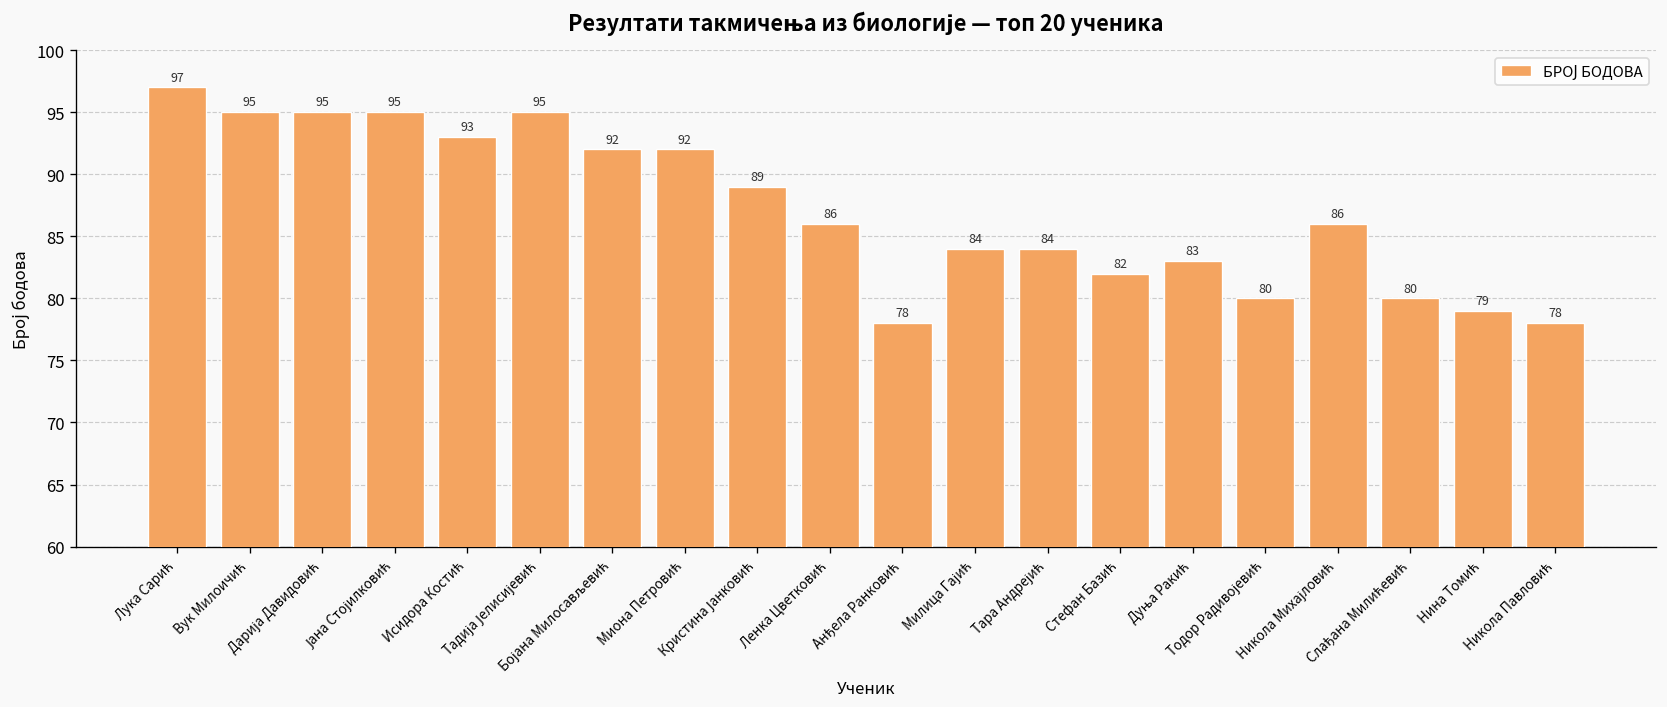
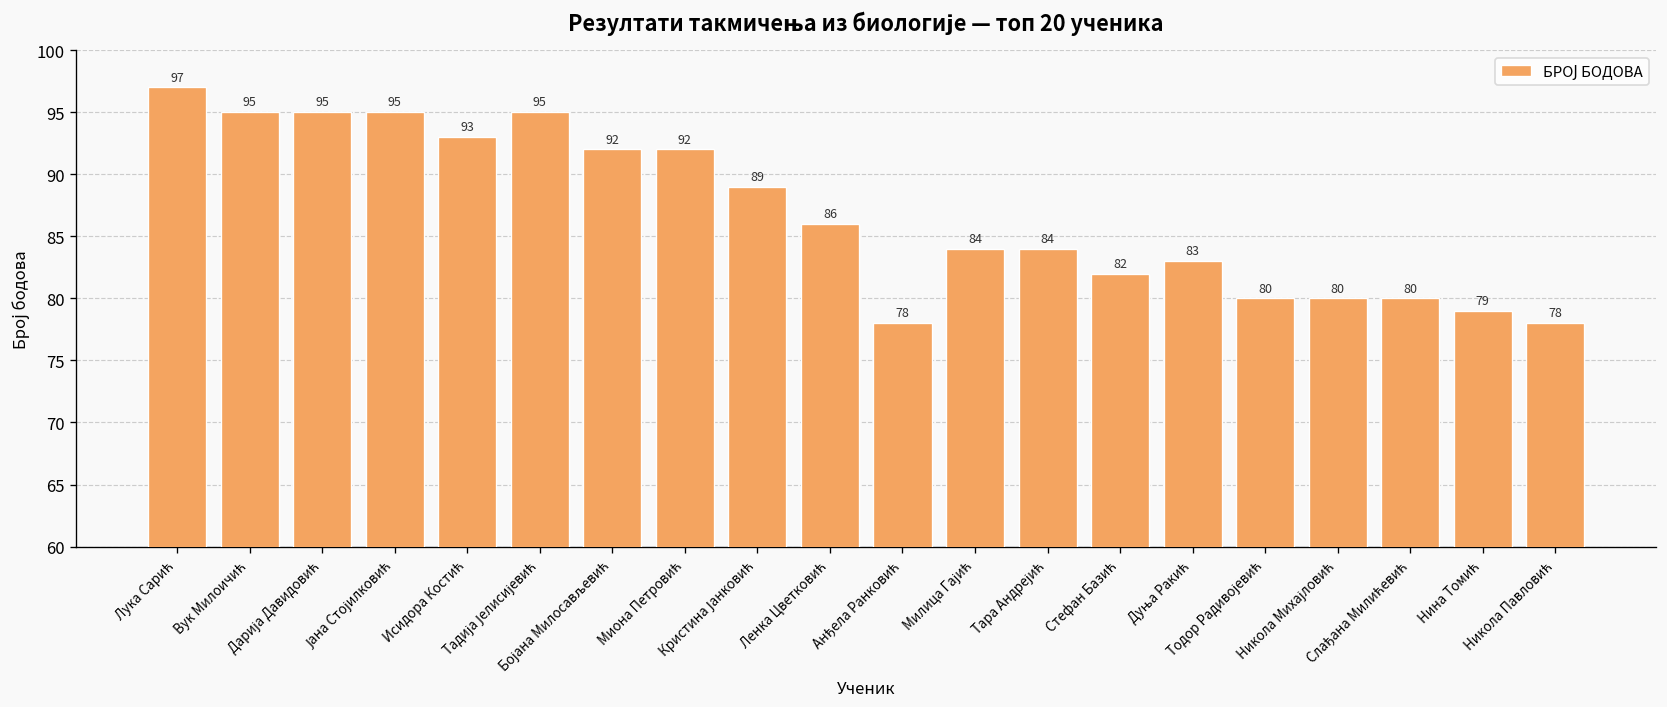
Никола Михајловић: 86 -> 80
